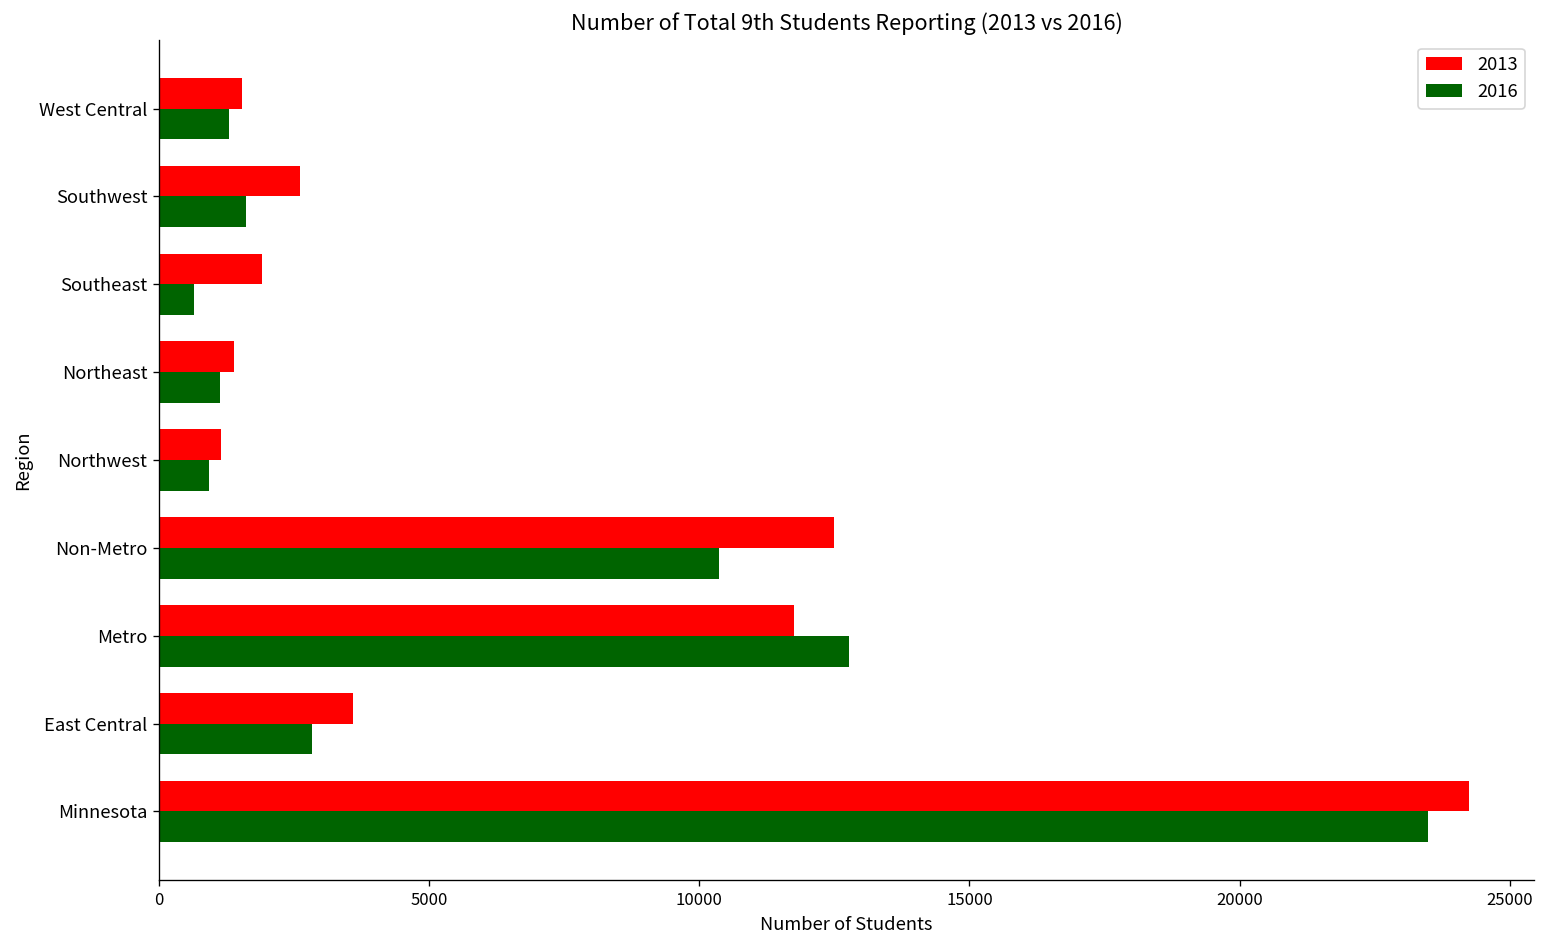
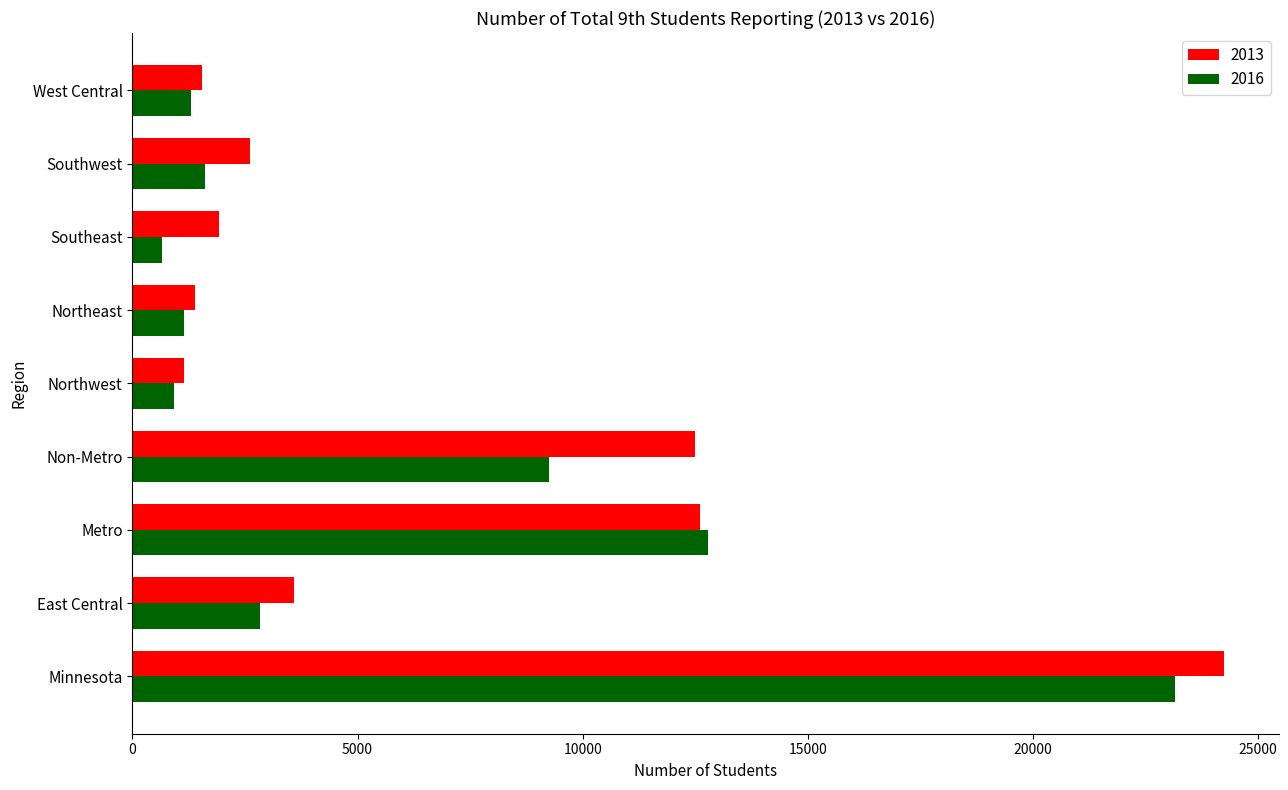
2016, Non-Metro: 10400 -> 9300
2013, Metro: 11700 -> 12600
2016, Minnesota: 23500 -> 23100
